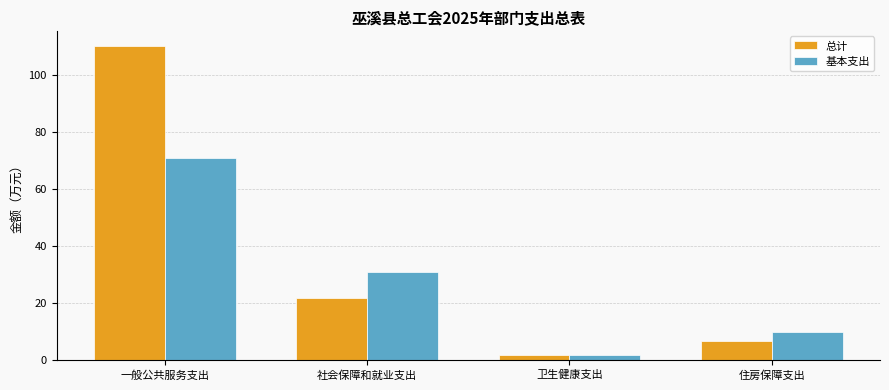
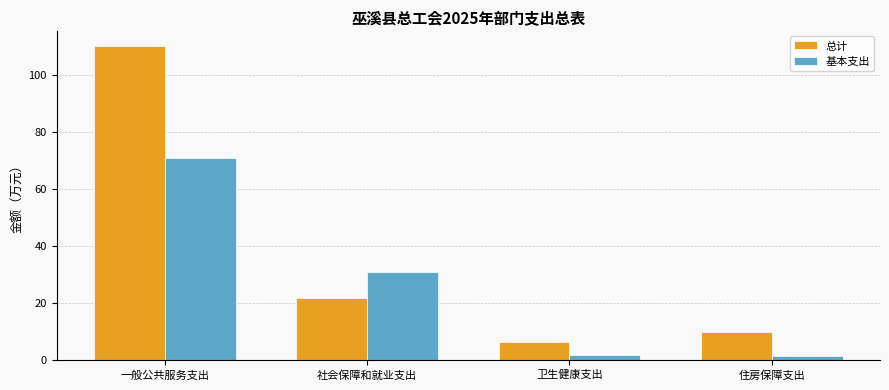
总计, 卫生健康支出: 2 -> 6
总计, 住房保障支出: 6 -> 10
基本支出, 住房保障支出: 10 -> 1
